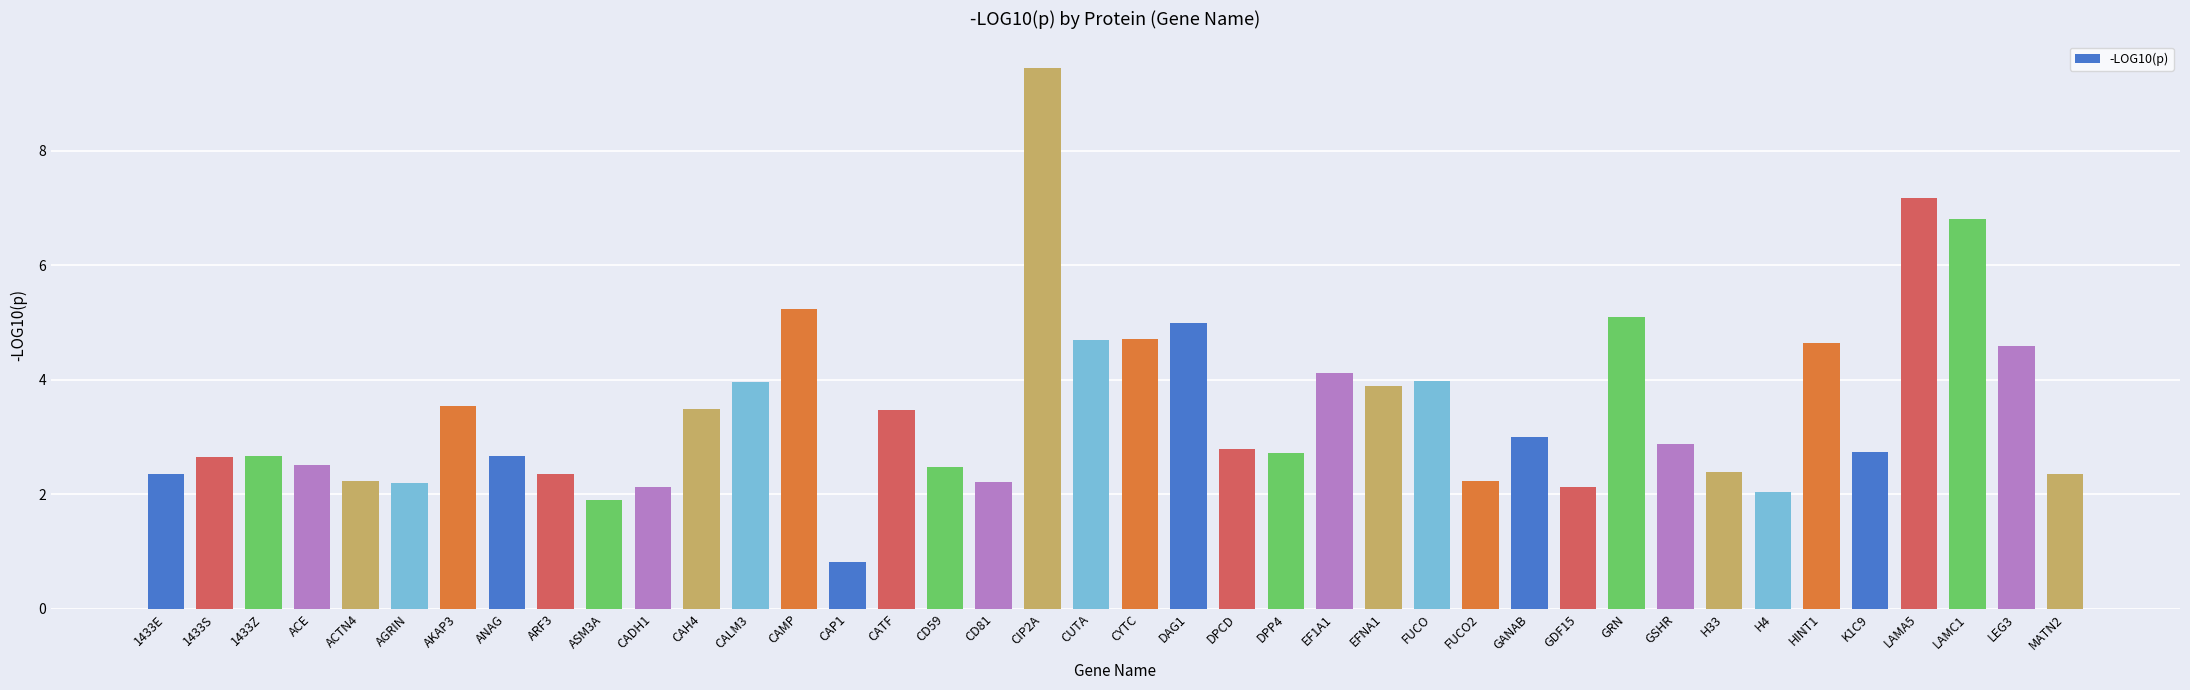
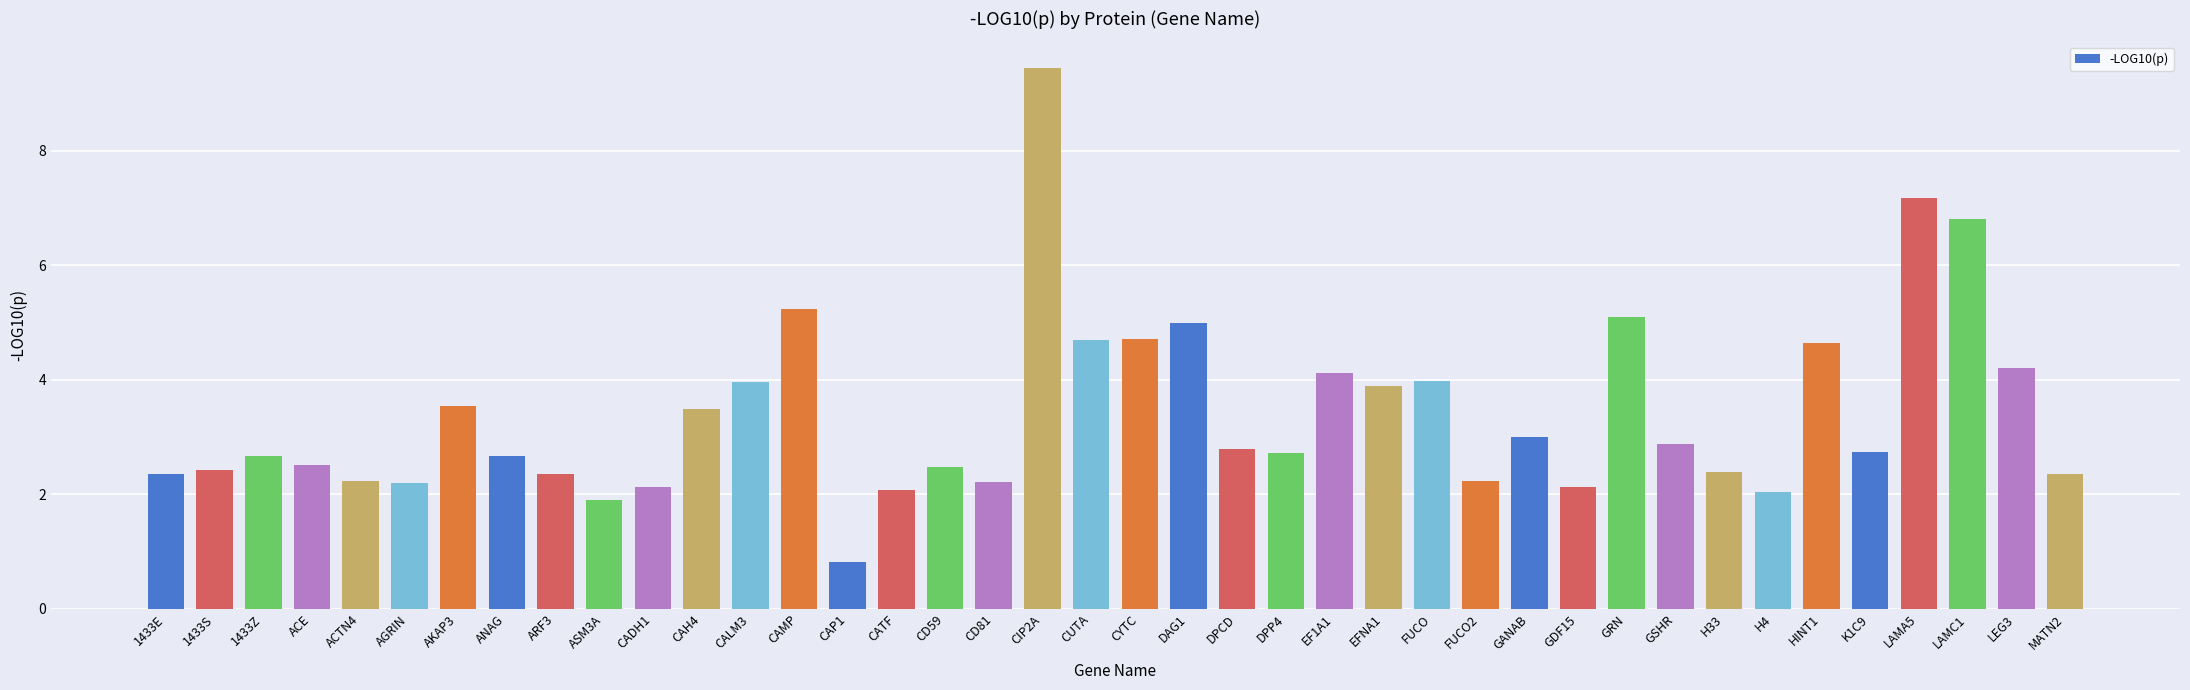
1433S: 2.6 -> 2.4
CATF: 3.5 -> 2.1
LEG3: 4.6 -> 4.2
